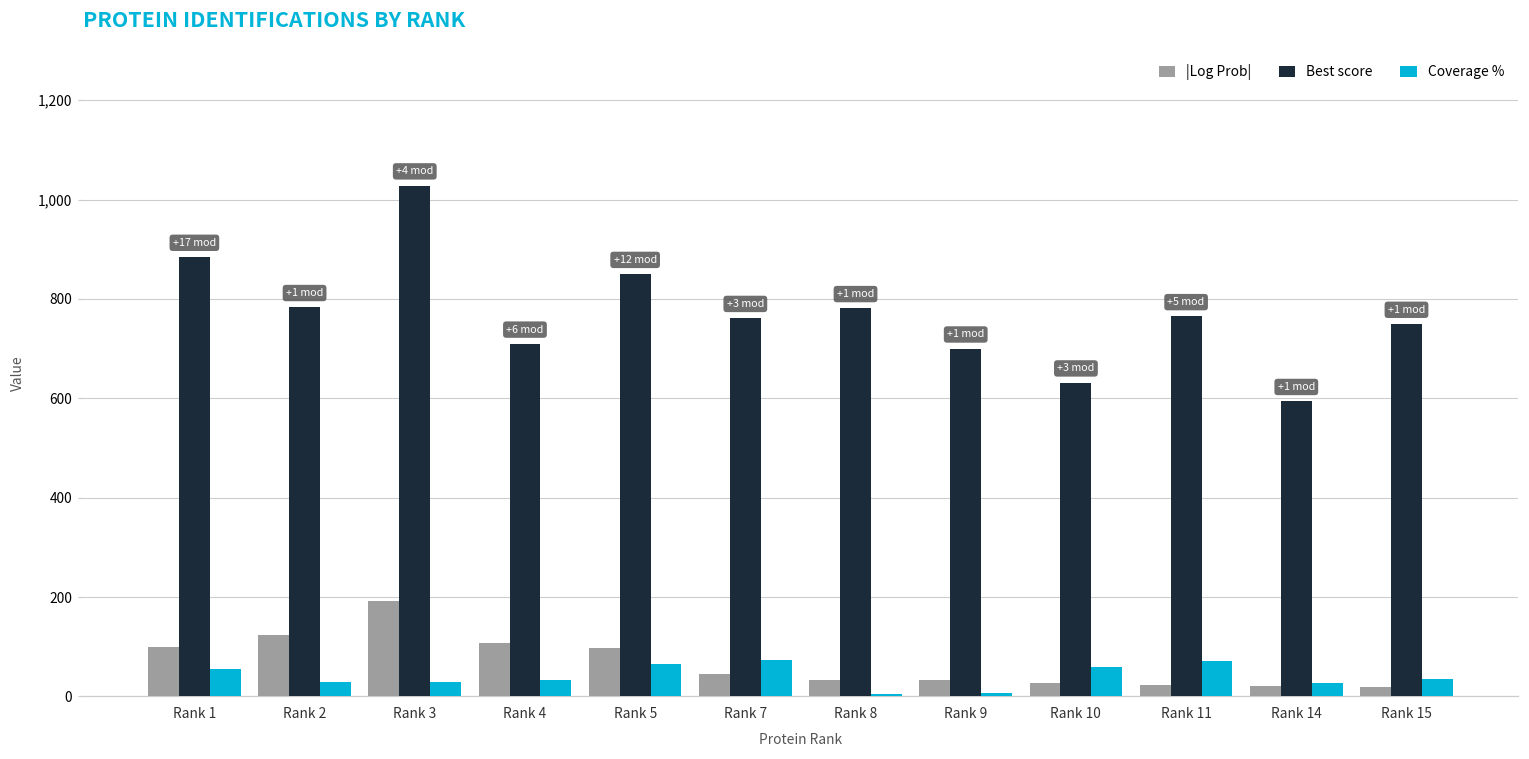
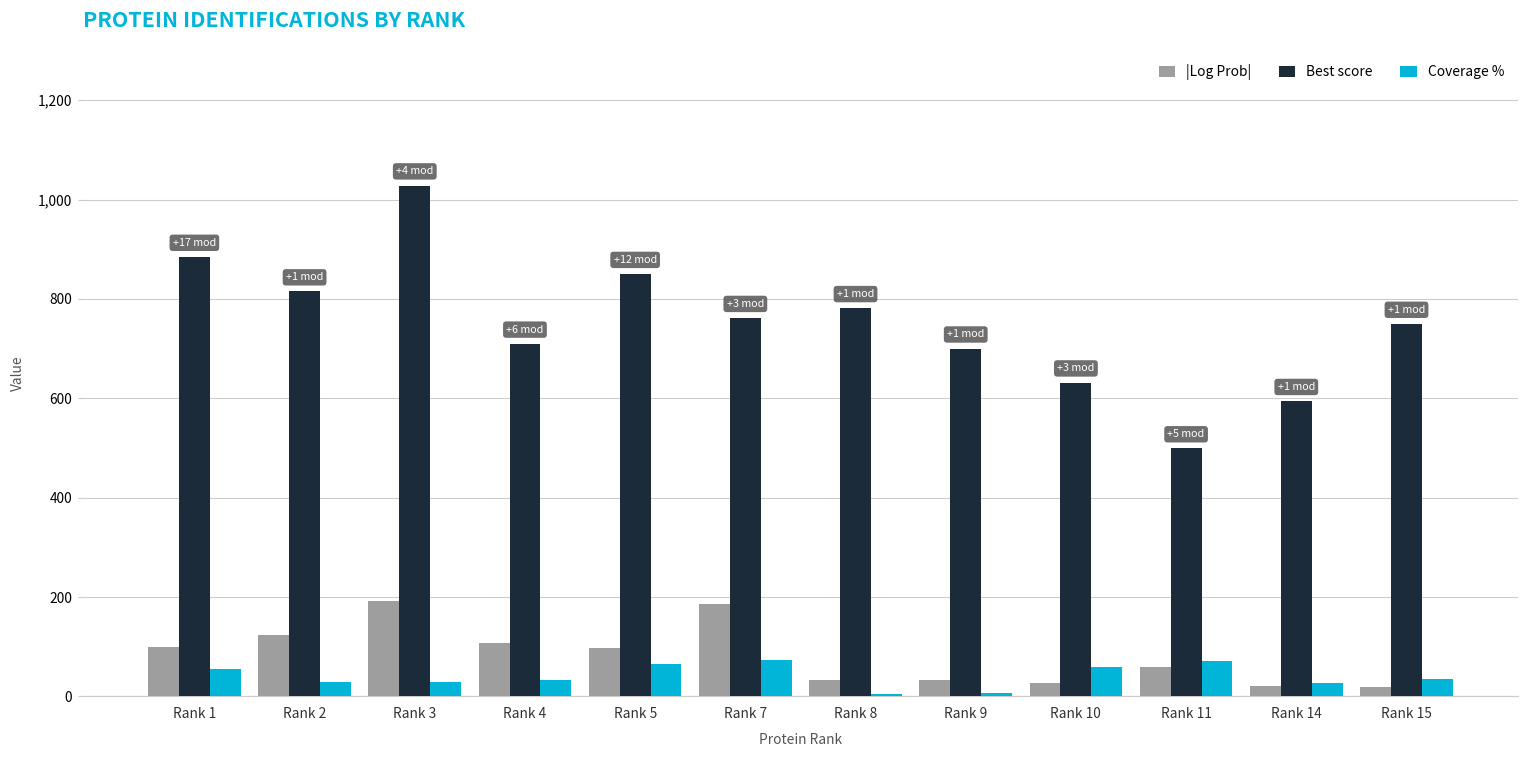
Best score, Rank 2: 780 -> 810
|Log Prob|, Rank 7: 40 -> 190
|Log Prob|, Rank 11: 20 -> 60
Best score, Rank 11: 770 -> 500
